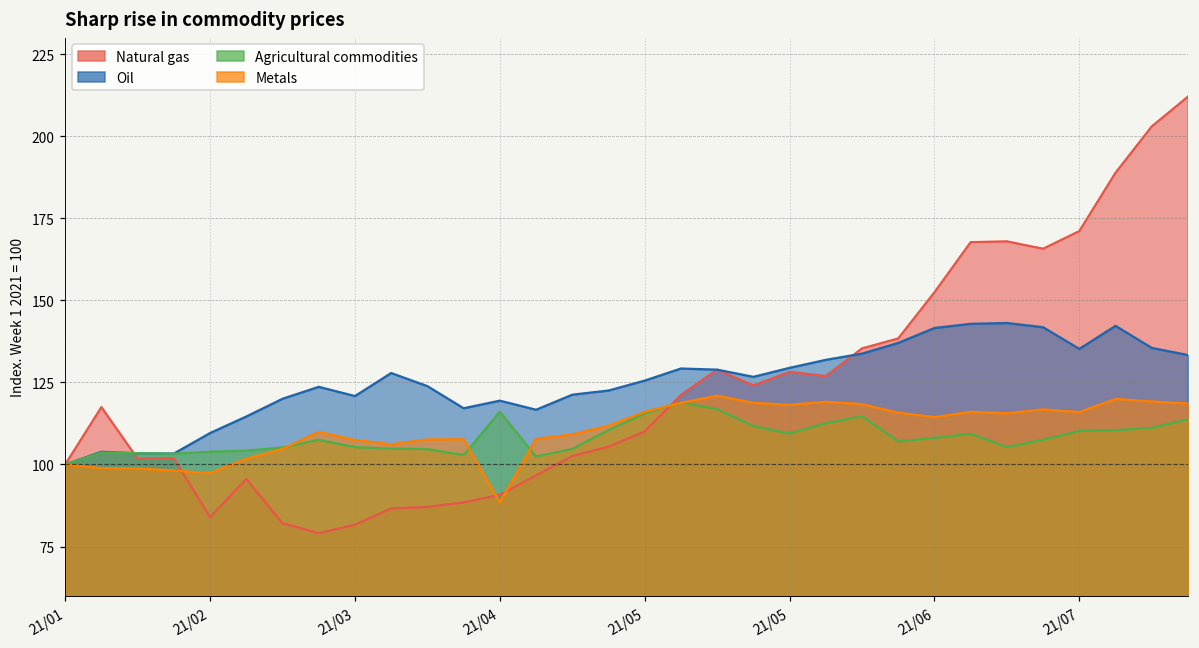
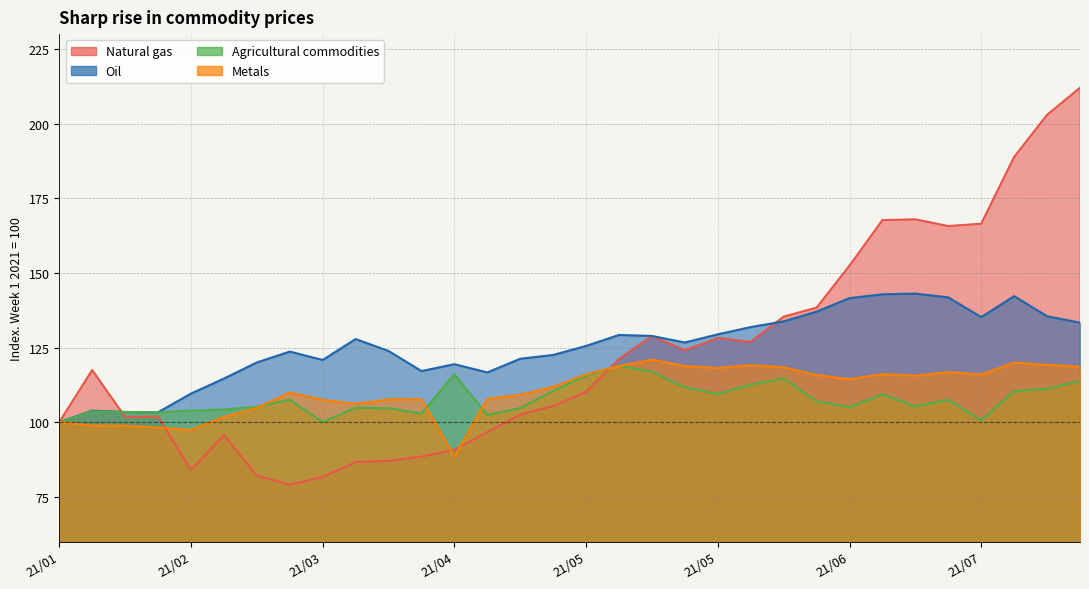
Agricultural commodities, 21/03: 105 -> 100
Agricultural commodities, 21/06: 108 -> 105
Natural gas, 21/07: 171 -> 166
Agricultural commodities, 21/07: 110 -> 101
